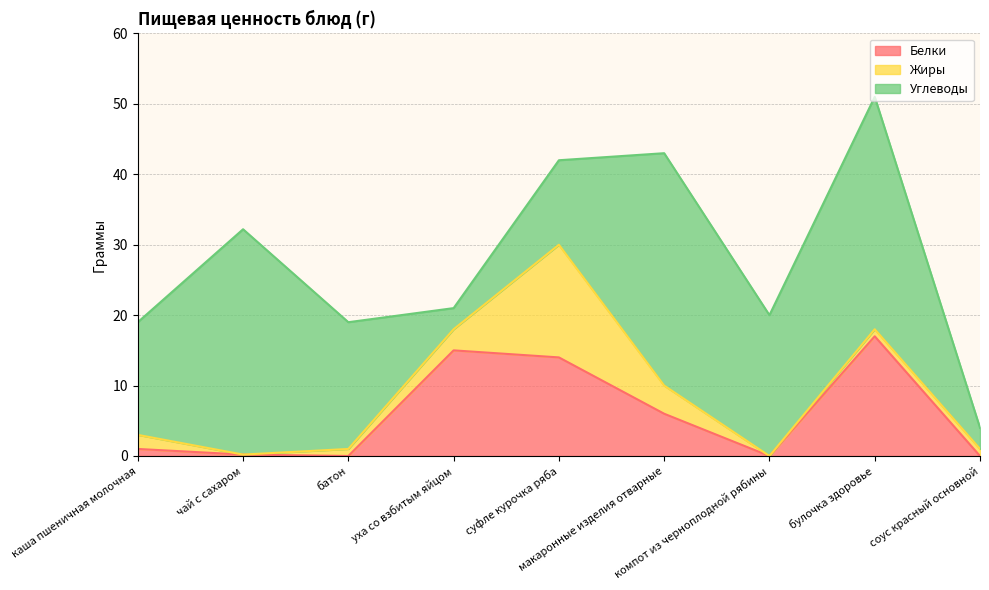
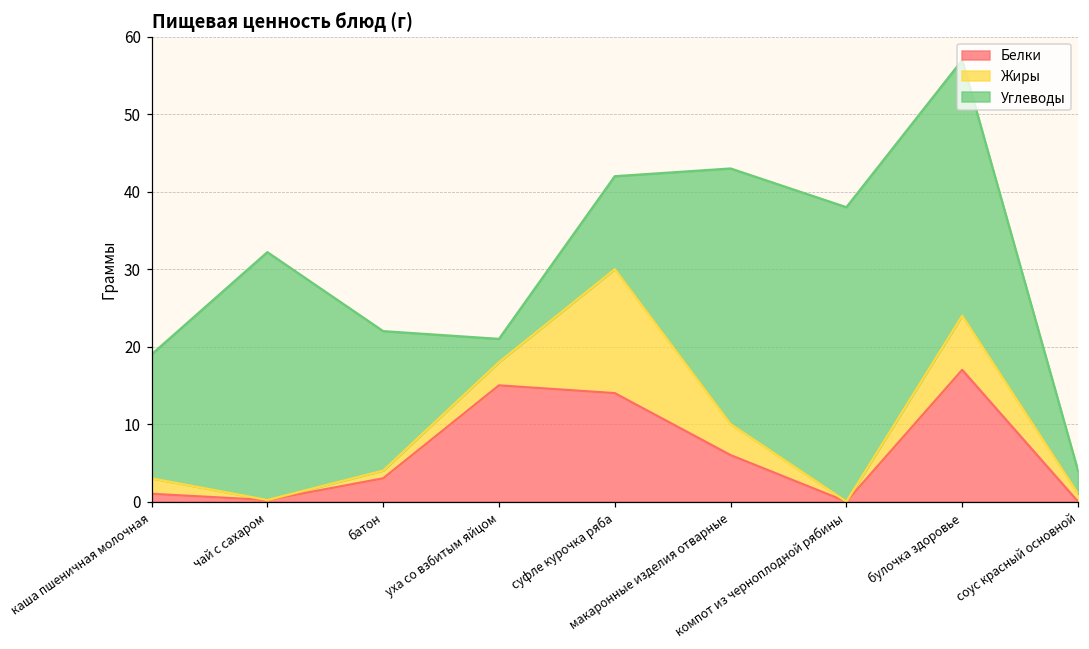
Белки, батон: 0 -> 3
Углеводы, компот из черноплодной рябины: 20 -> 38
Жиры, булочка здоровье: 1 -> 7
